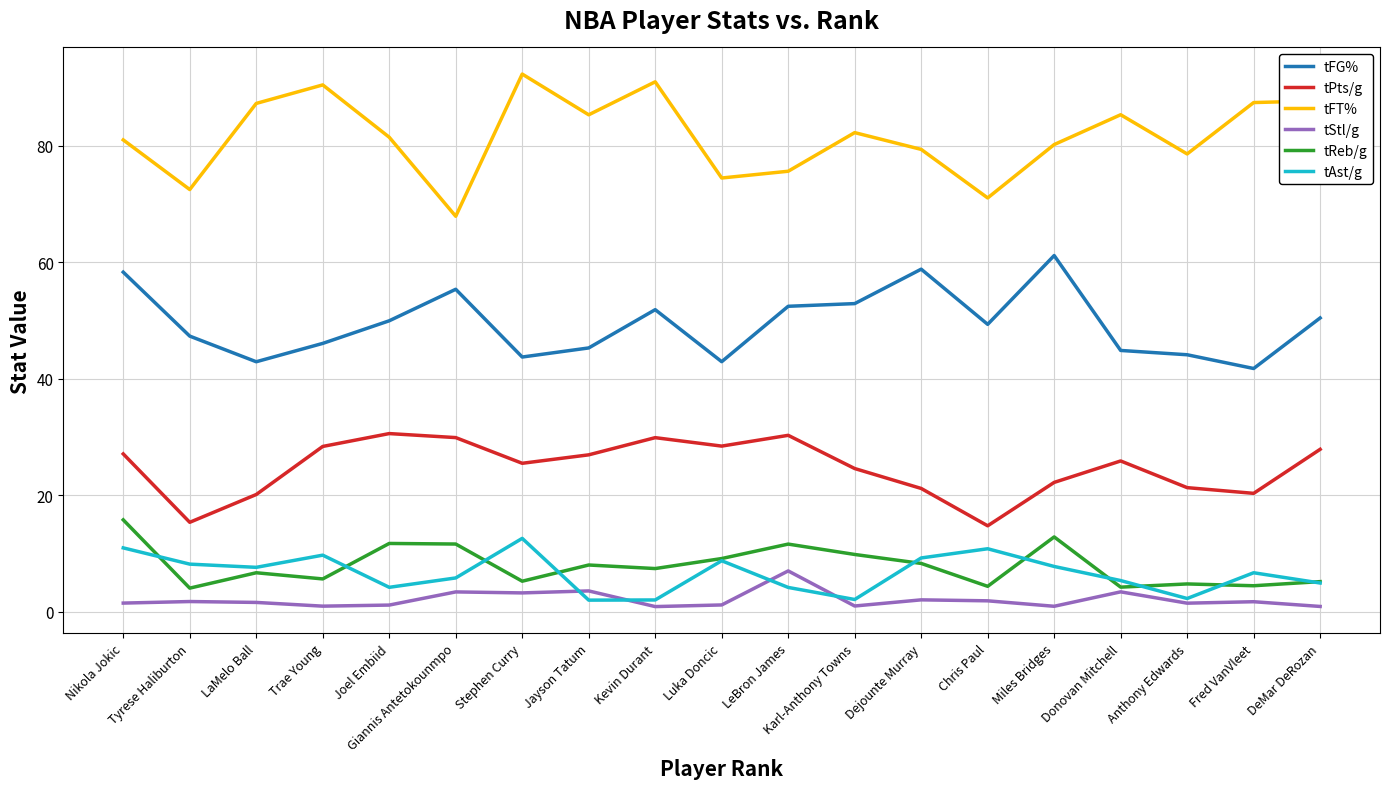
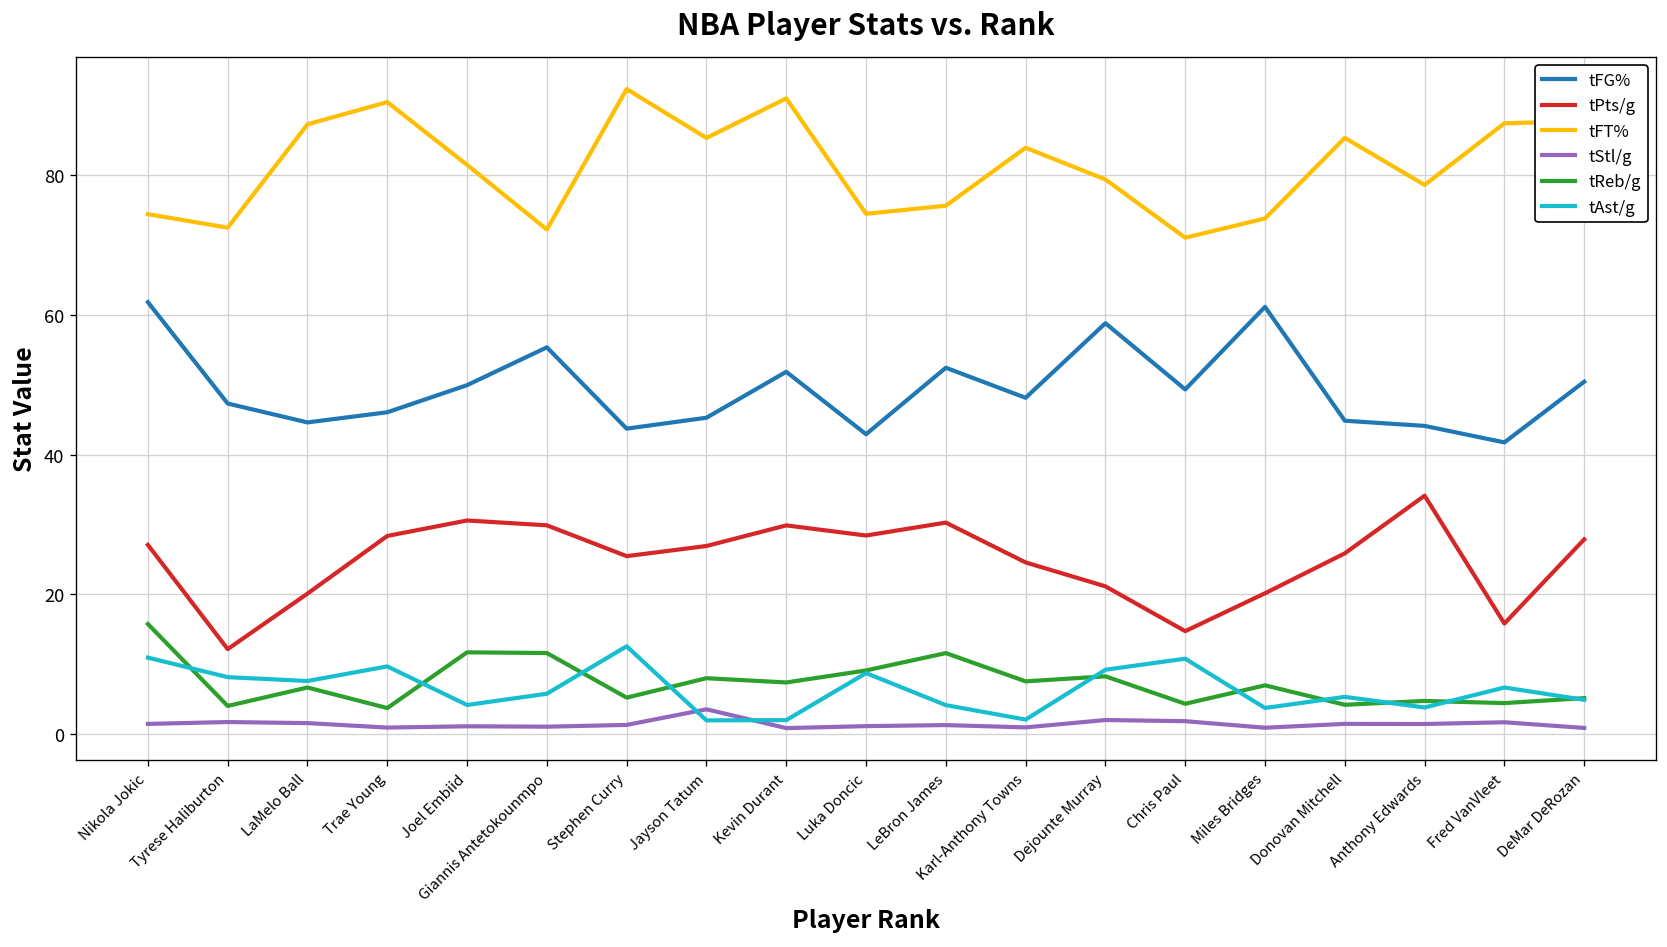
tFG%, Nikola Jokic: 58 -> 62
tFT%, Nikola Jokic: 81 -> 74
tPts/g, Tyrese Haliburton: 15 -> 12
tFG%, LaMelo Ball: 43 -> 45
tReb/g, Trae Young: 6 -> 4
tFT%, Giannis Antetokounmpo: 68 -> 72
tStl/g, Giannis Antetokounmpo: 3 -> 1
tStl/g, Stephen Curry: 3 -> 1
tStl/g, LeBron James: 7 -> 1
tFG%, Karl-Anthony Towns: 53 -> 48
tFT%, Karl-Anthony Towns: 82 -> 84
tReb/g, Karl-Anthony Towns: 10 -> 8
tPts/g, Miles Bridges: 22 -> 20
tFT%, Miles Bridges: 80 -> 74
tReb/g, Miles Bridges: 13 -> 7
tAst/g, Miles Bridges: 8 -> 4
tStl/g, Donovan Mitchell: 3 -> 1
tPts/g, Anthony Edwards: 21 -> 34
tAst/g, Anthony Edwards: 2 -> 4
tPts/g, Fred VanVleet: 20 -> 16
